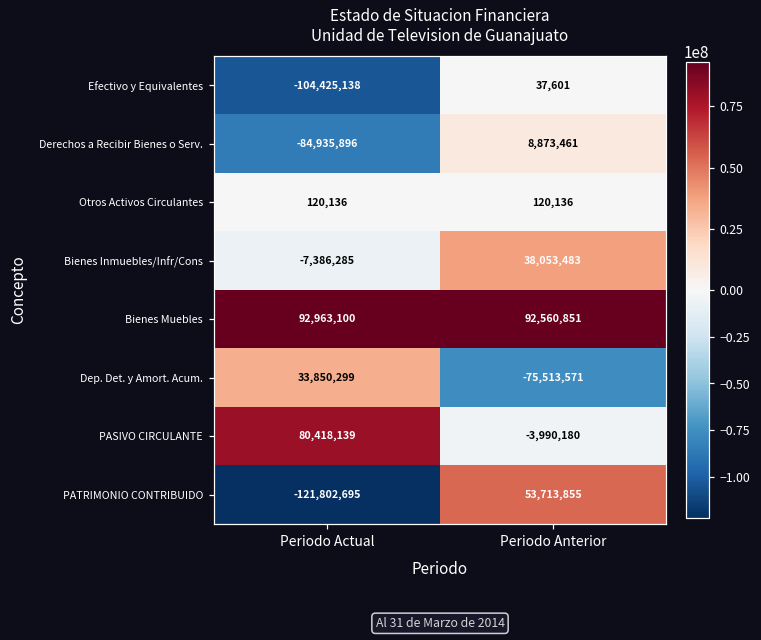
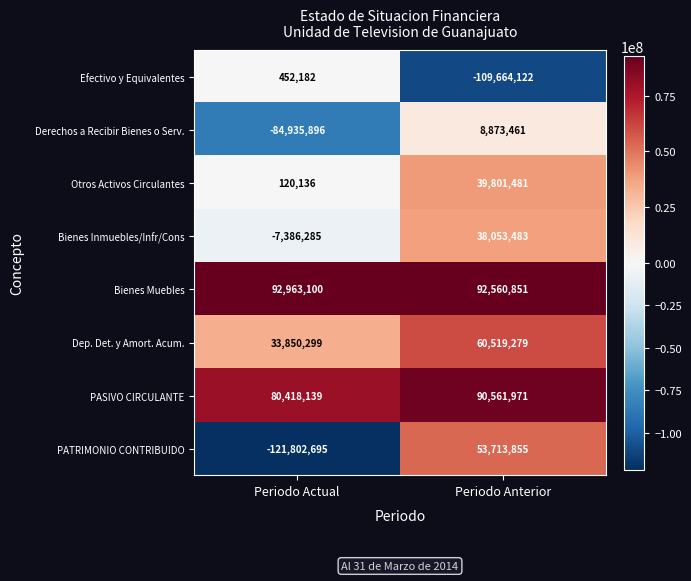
Efectivo y Equivalentes, Periodo Actual: -104,425,138 -> 452,182
Efectivo y Equivalentes, Periodo Anterior: 37,601 -> -109,664,122
Otros Activos Circulantes, Periodo Anterior: 120,136 -> 39,801,481
Dep. Det. y Amort. Acum., Periodo Anterior: -75,513,571 -> 60,519,279
PASIVO CIRCULANTE, Periodo Anterior: -3,990,180 -> 90,561,971
